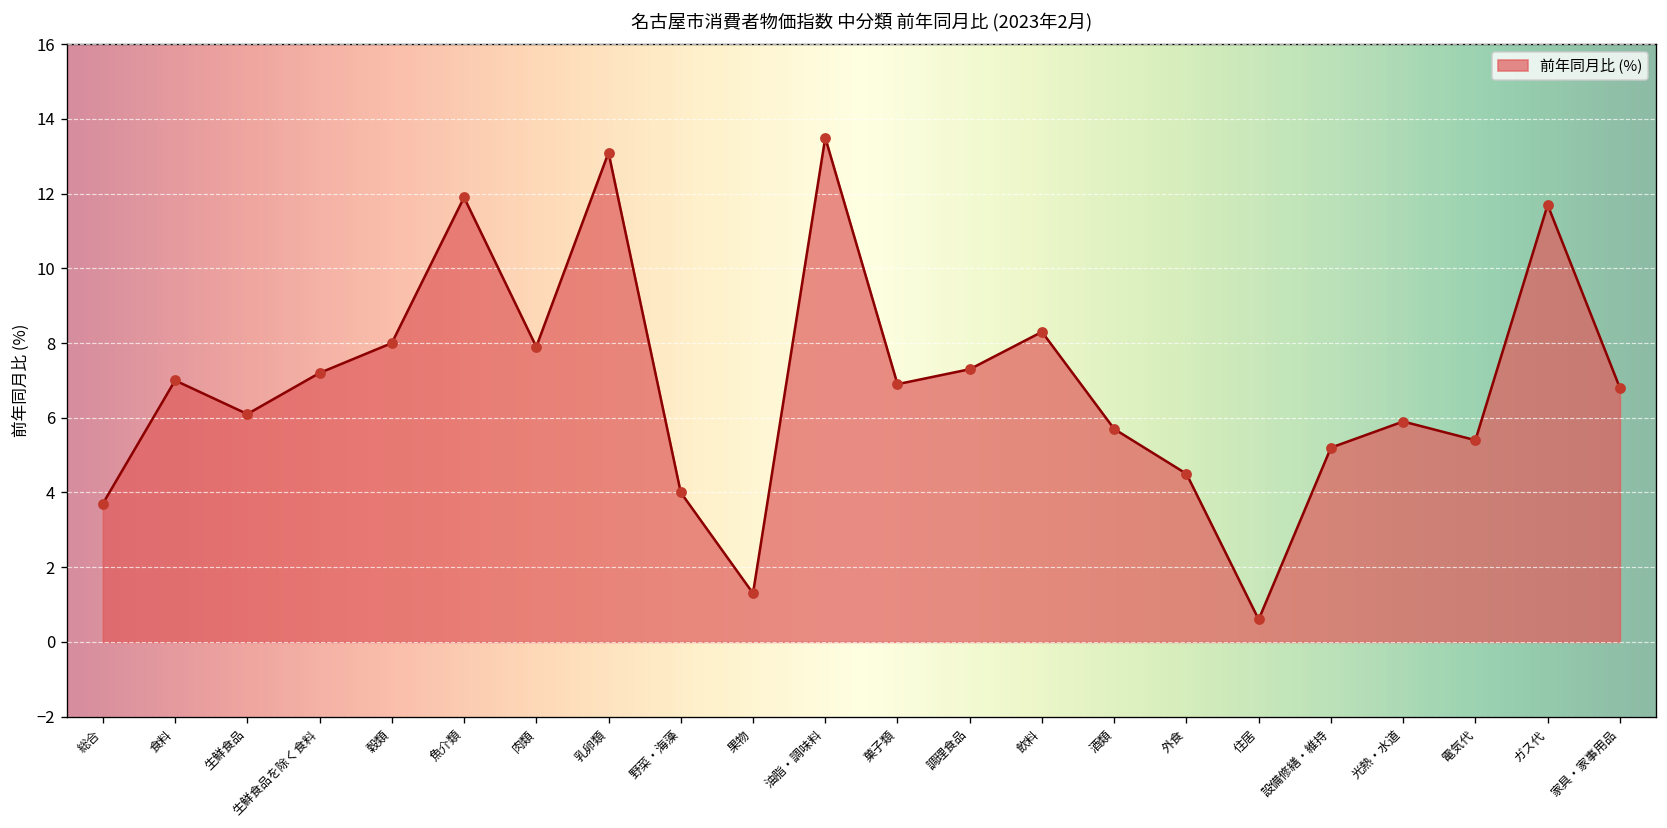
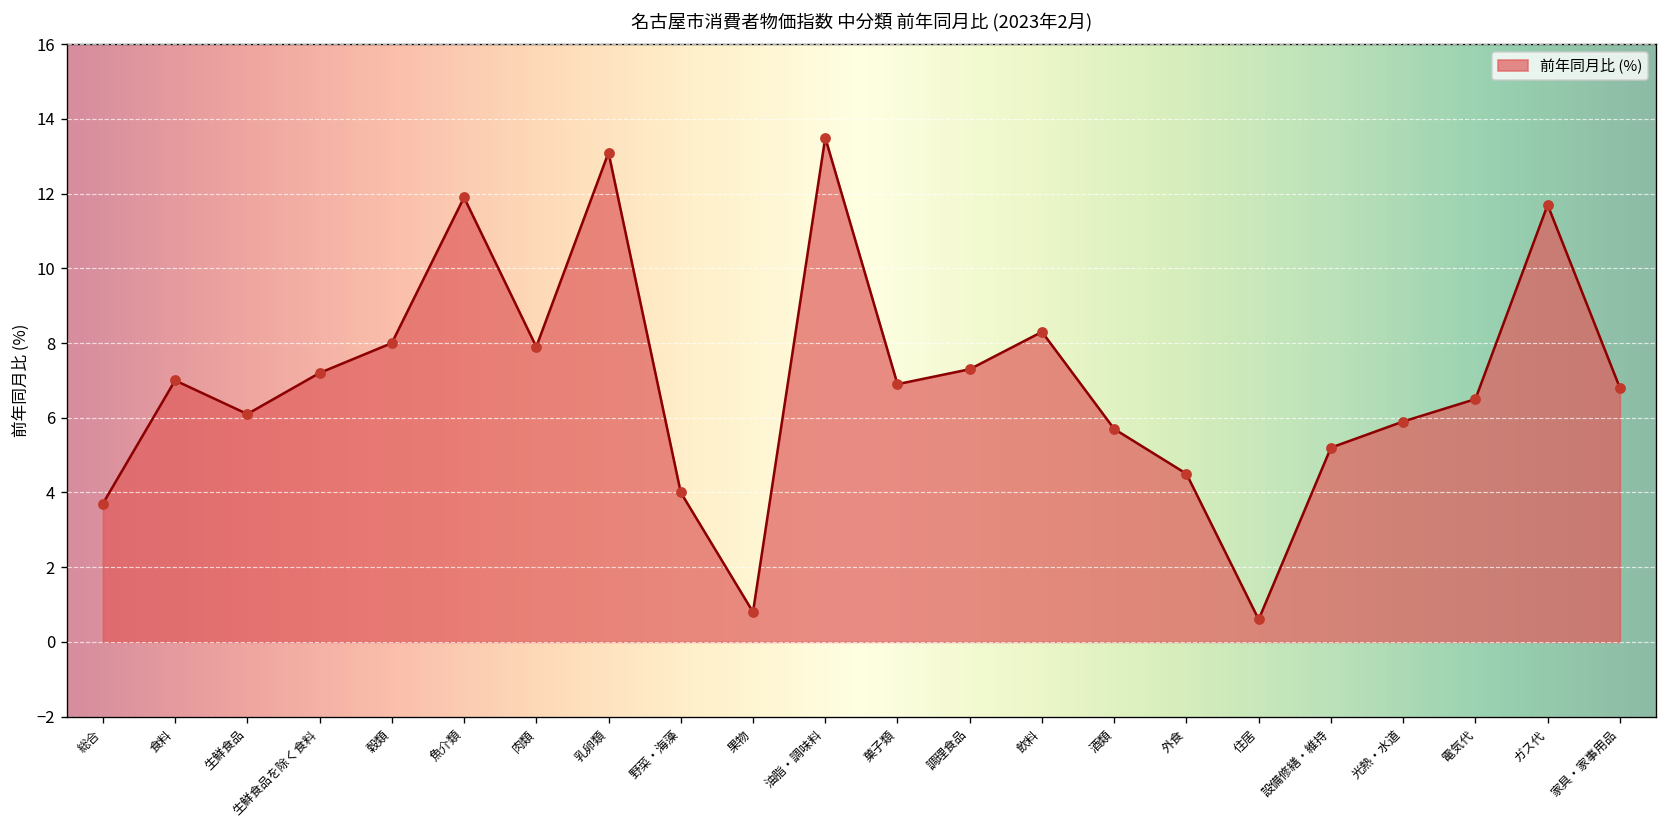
果物: 1.3 -> 0.8
電気代: 5.4 -> 6.5
